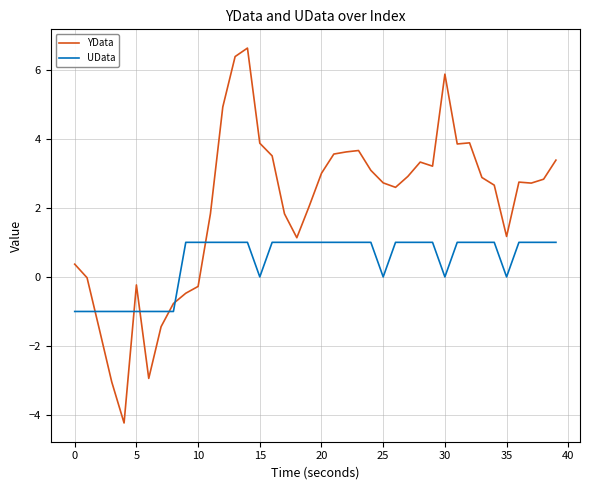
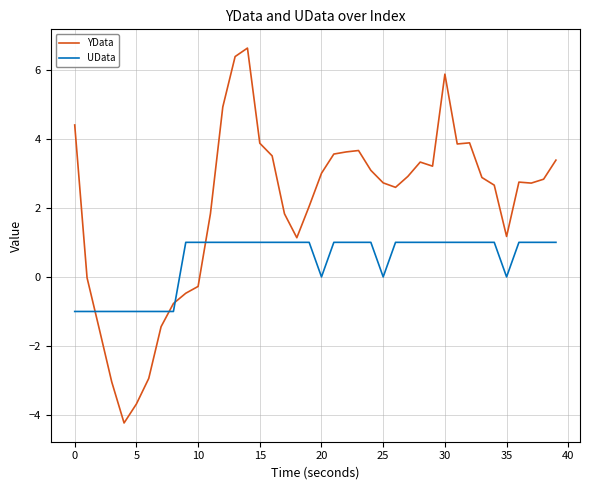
YData, 0: 0.4 -> 4.4
YData, 5: -0.2 -> -3.7
UData, 15: 0 -> 1
UData, 20: 1 -> 0
UData, 30: 0 -> 1
